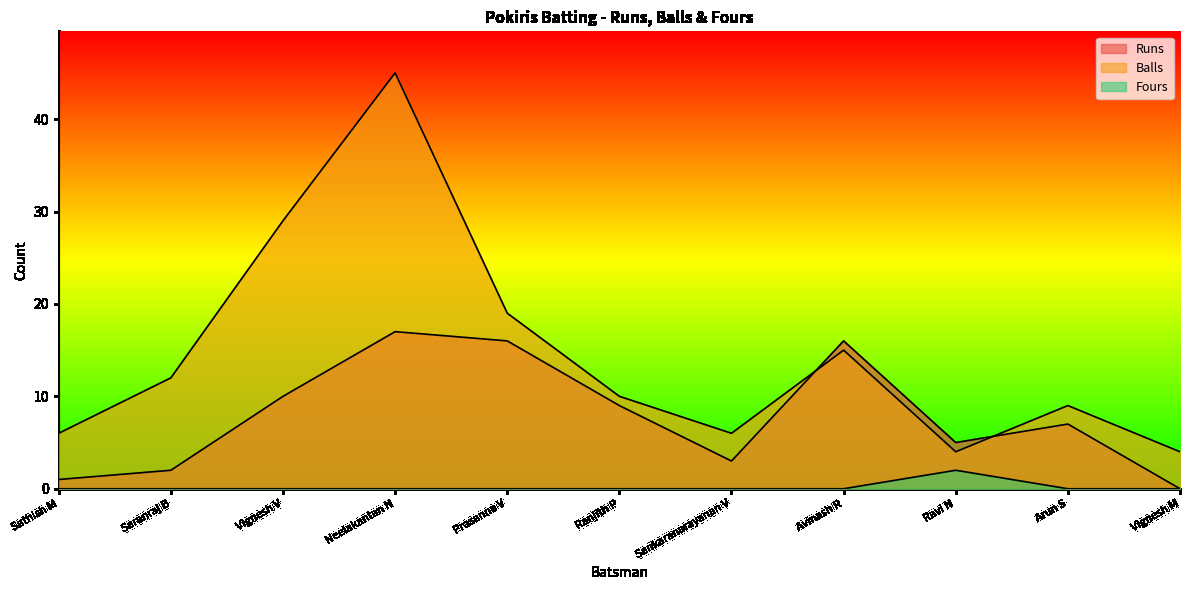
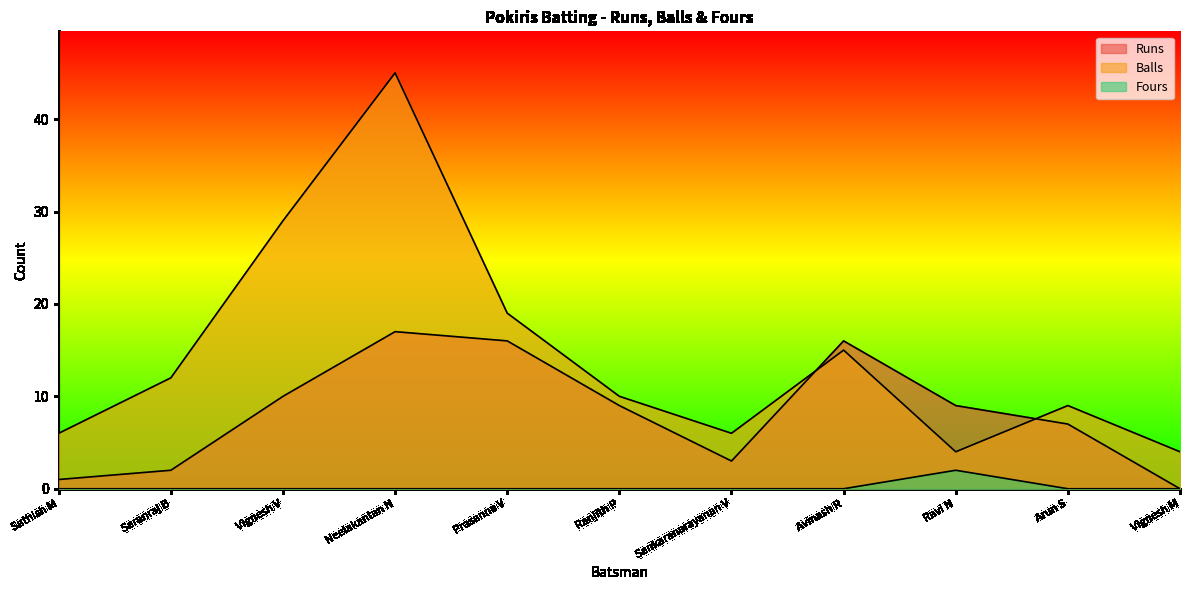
Runs, Ravi N: 5 -> 9
